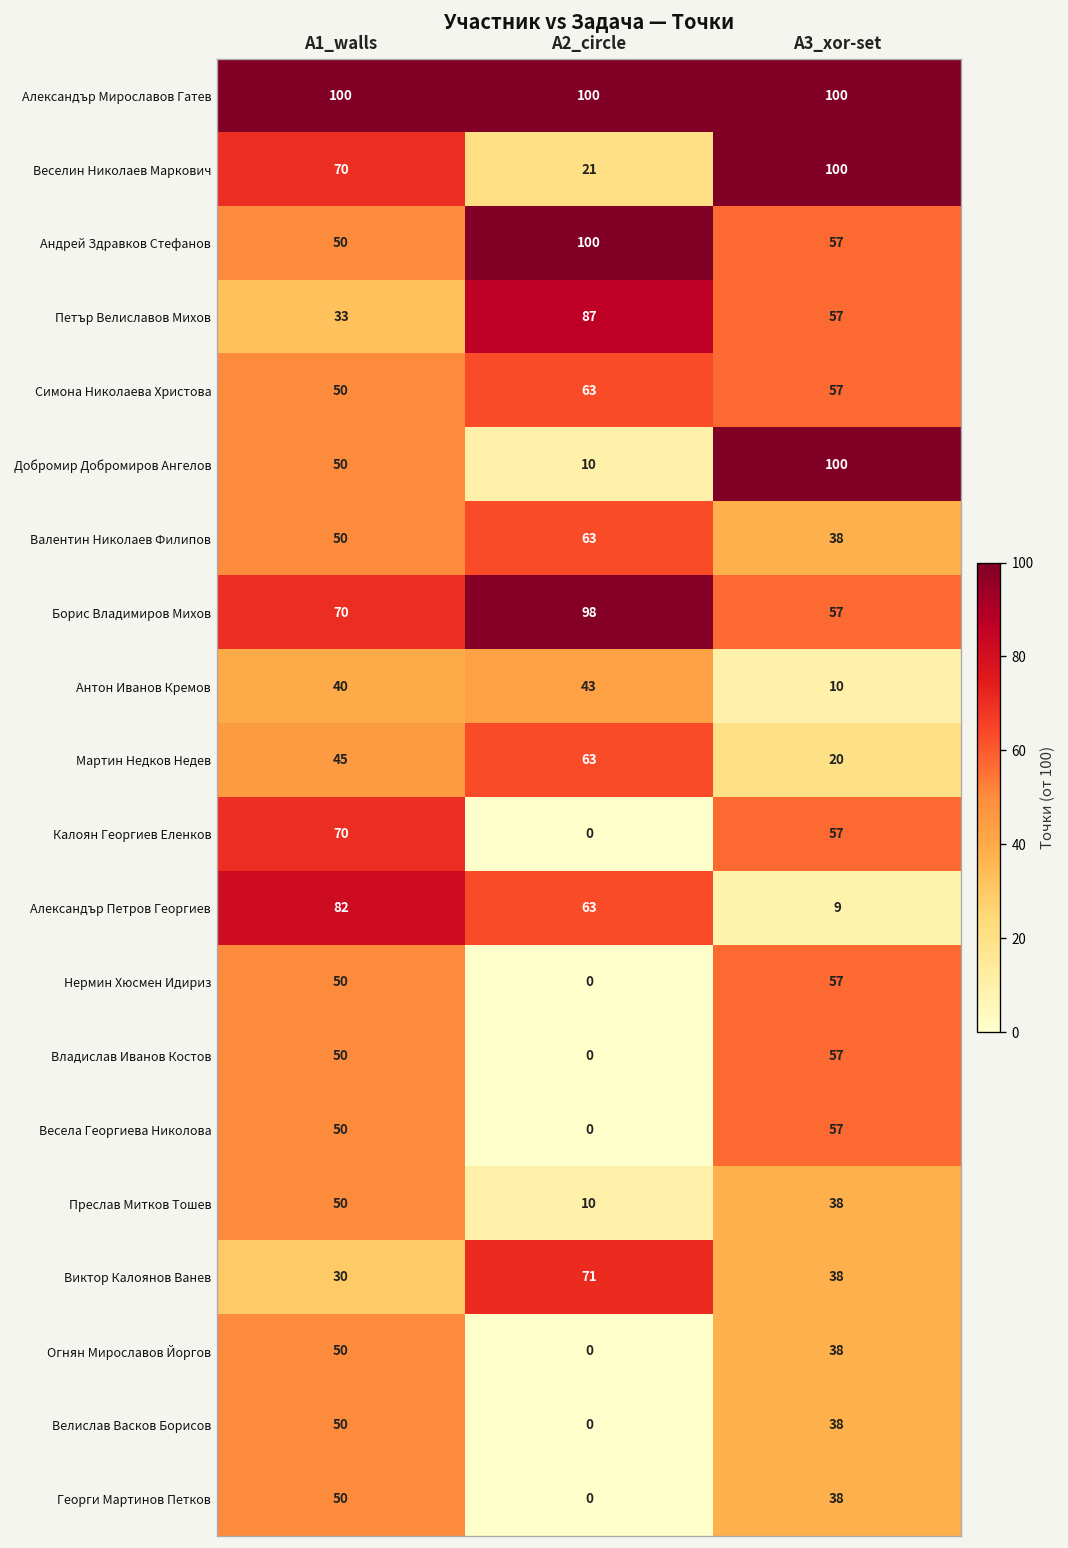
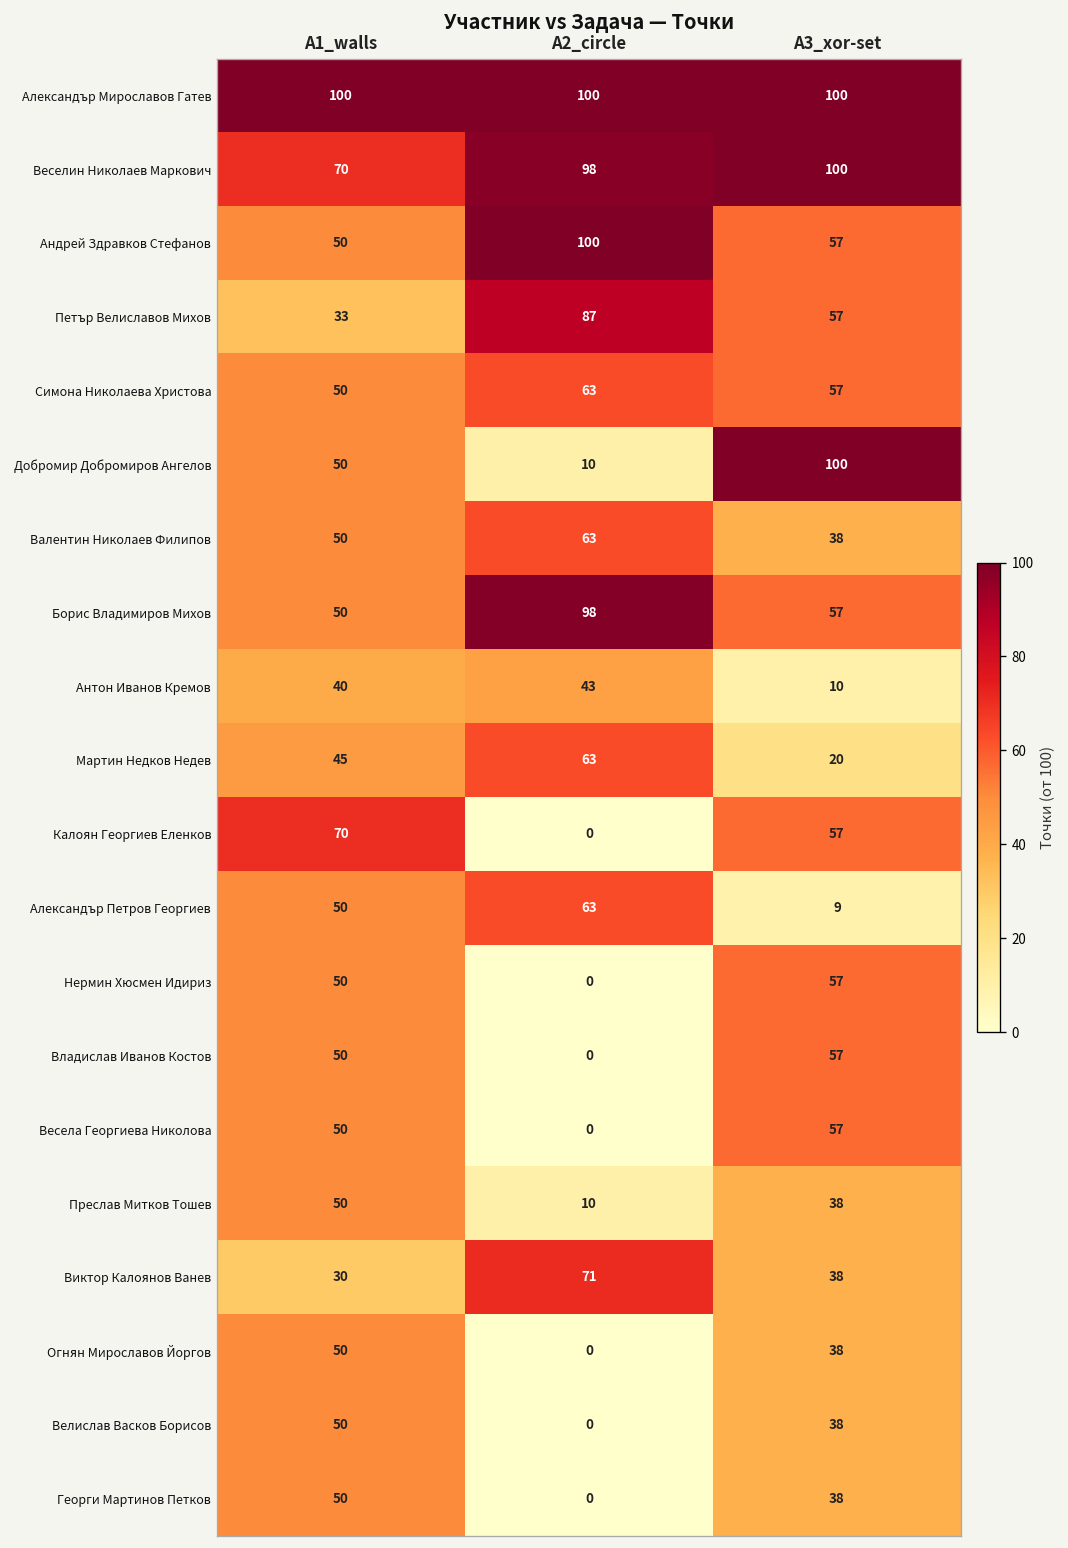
Веселин Николаев Маркович, A2_circle: 21 -> 98
Борис Владимиров Михов, A1_walls: 70 -> 50
Александър Петров Георгиев, A1_walls: 82 -> 50
